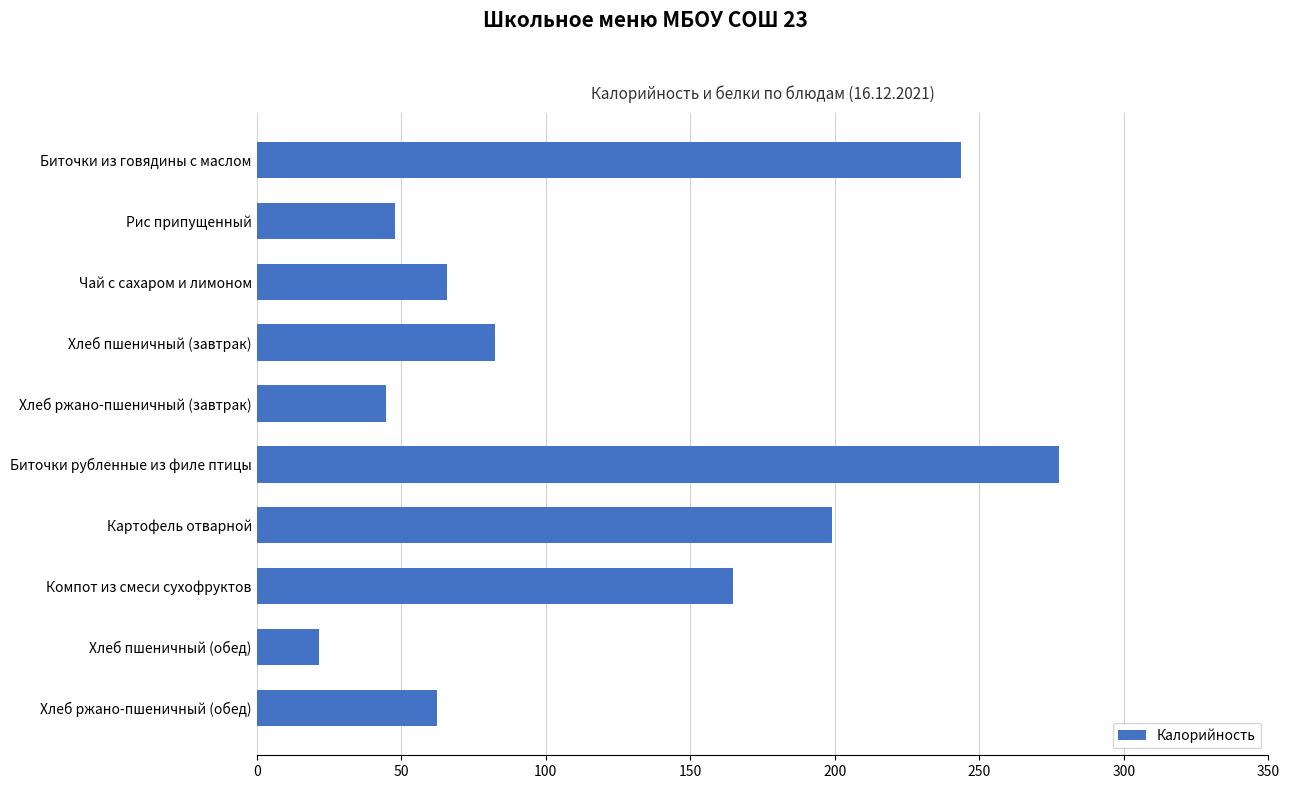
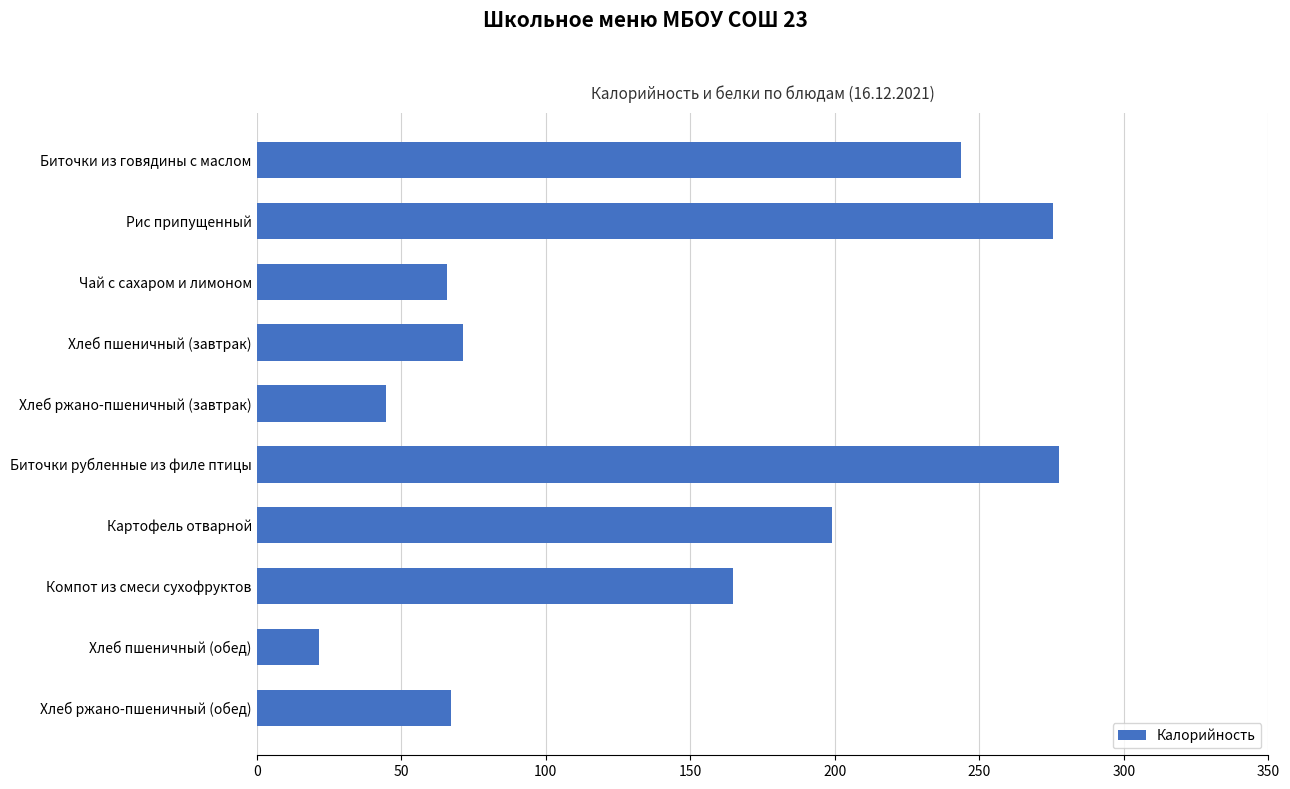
Рис припущенный: 48 -> 276
Хлеб пшеничный (завтрак): 83 -> 71
Хлеб ржано-пшеничный (обед): 63 -> 67
